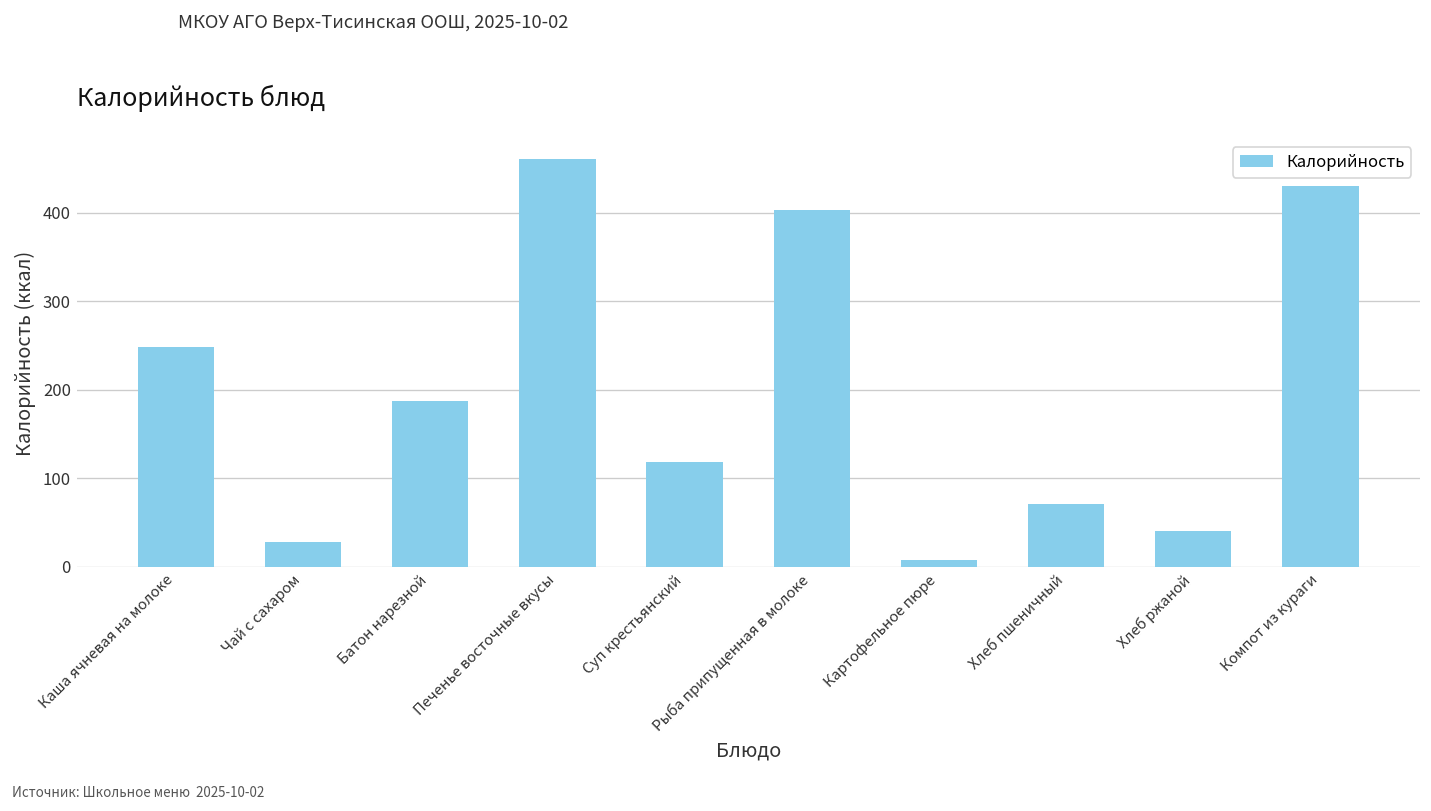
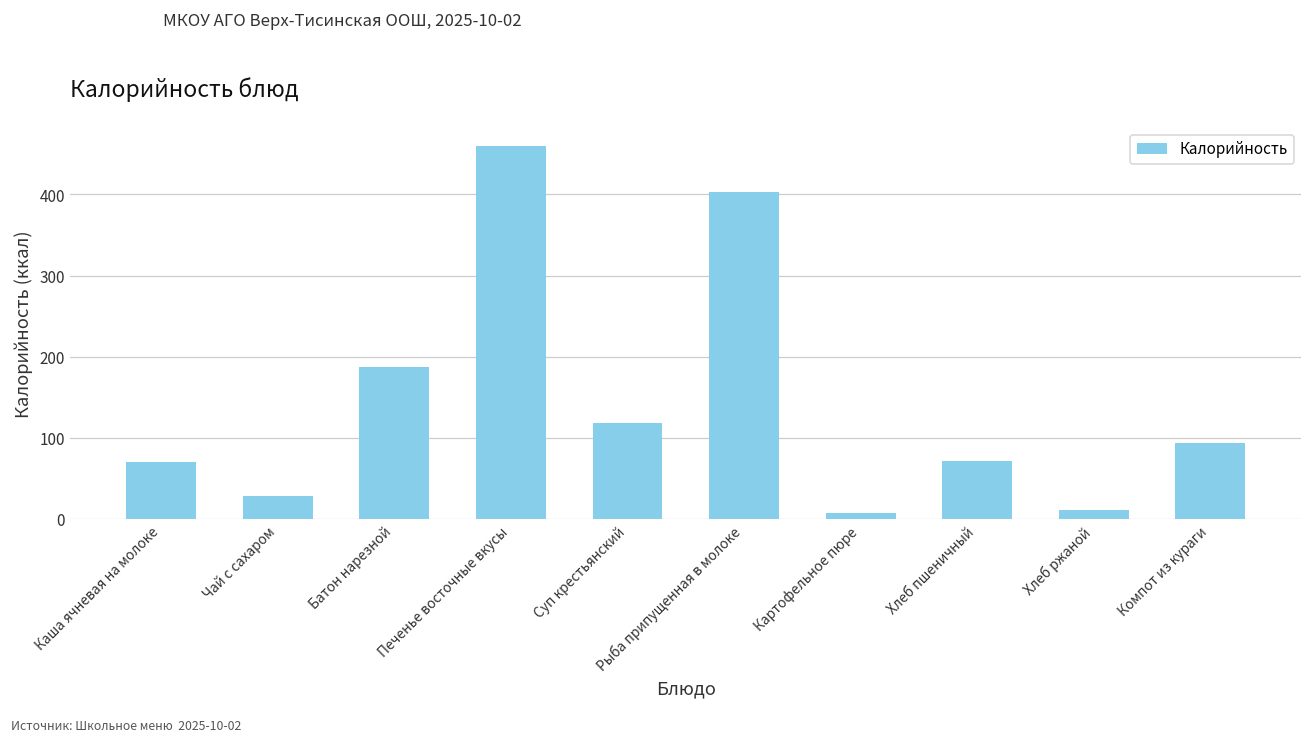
Каша ячневая на молоке: 250 -> 70
Хлеб ржаной: 40 -> 10
Компот из кураги: 430 -> 90
